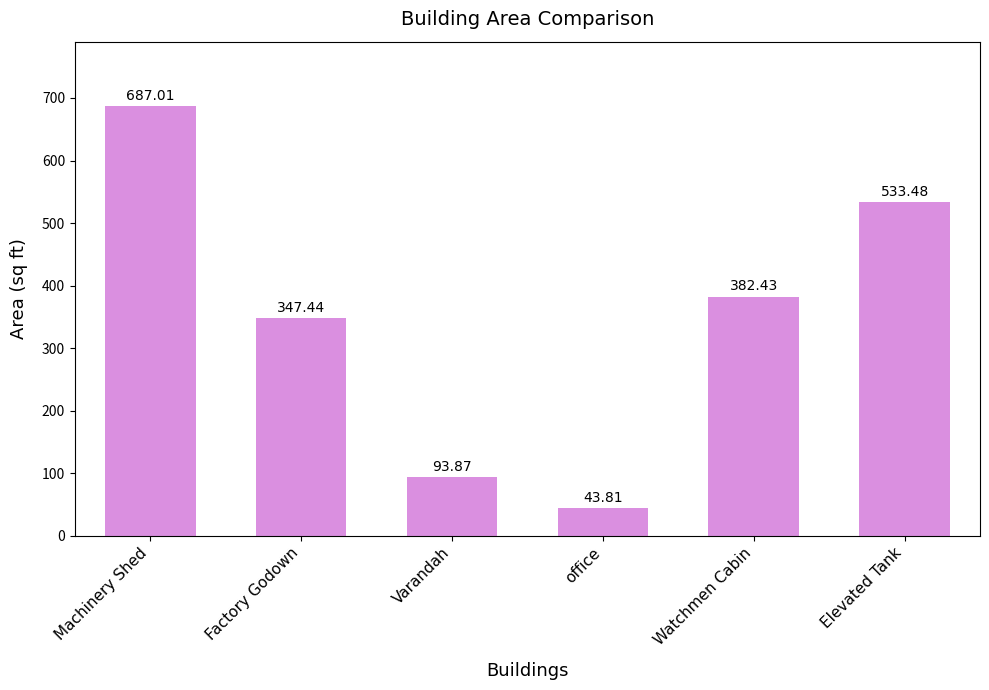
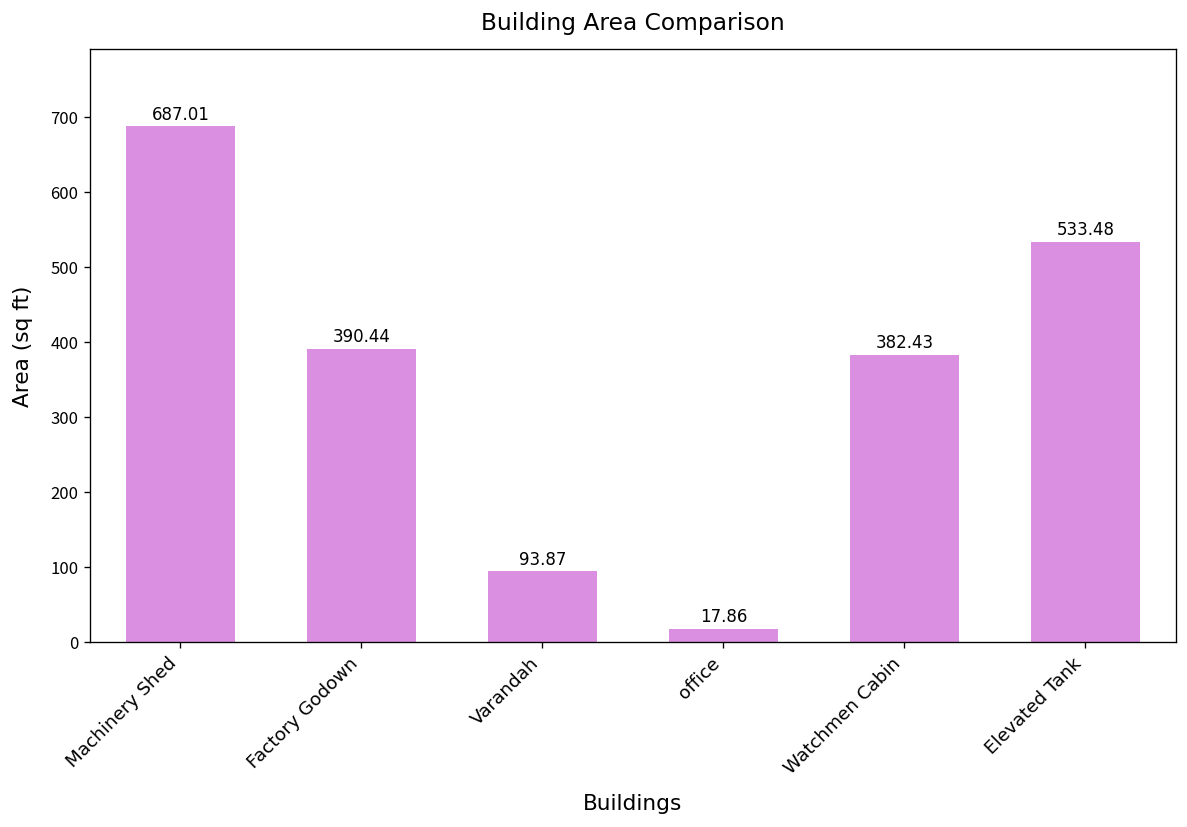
Factory Godown: 347.44 -> 390.44
office: 43.81 -> 17.86
